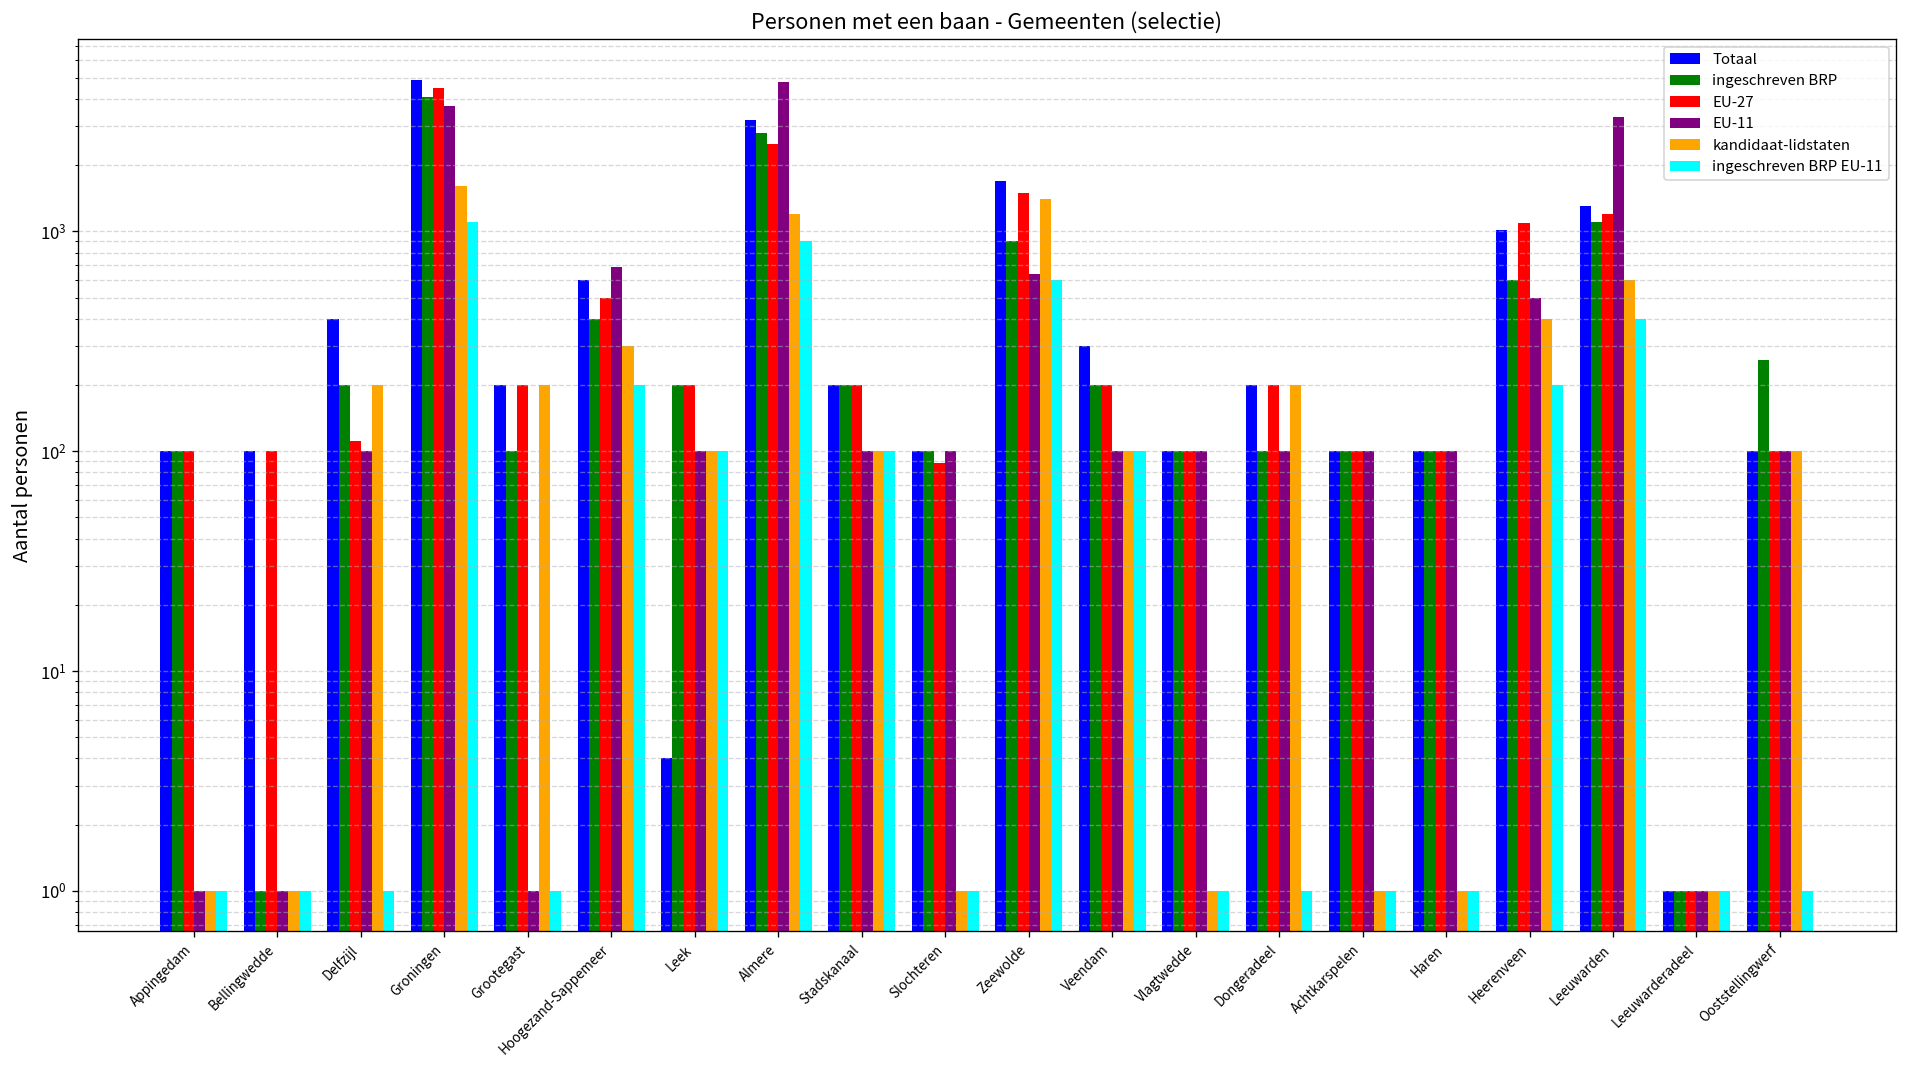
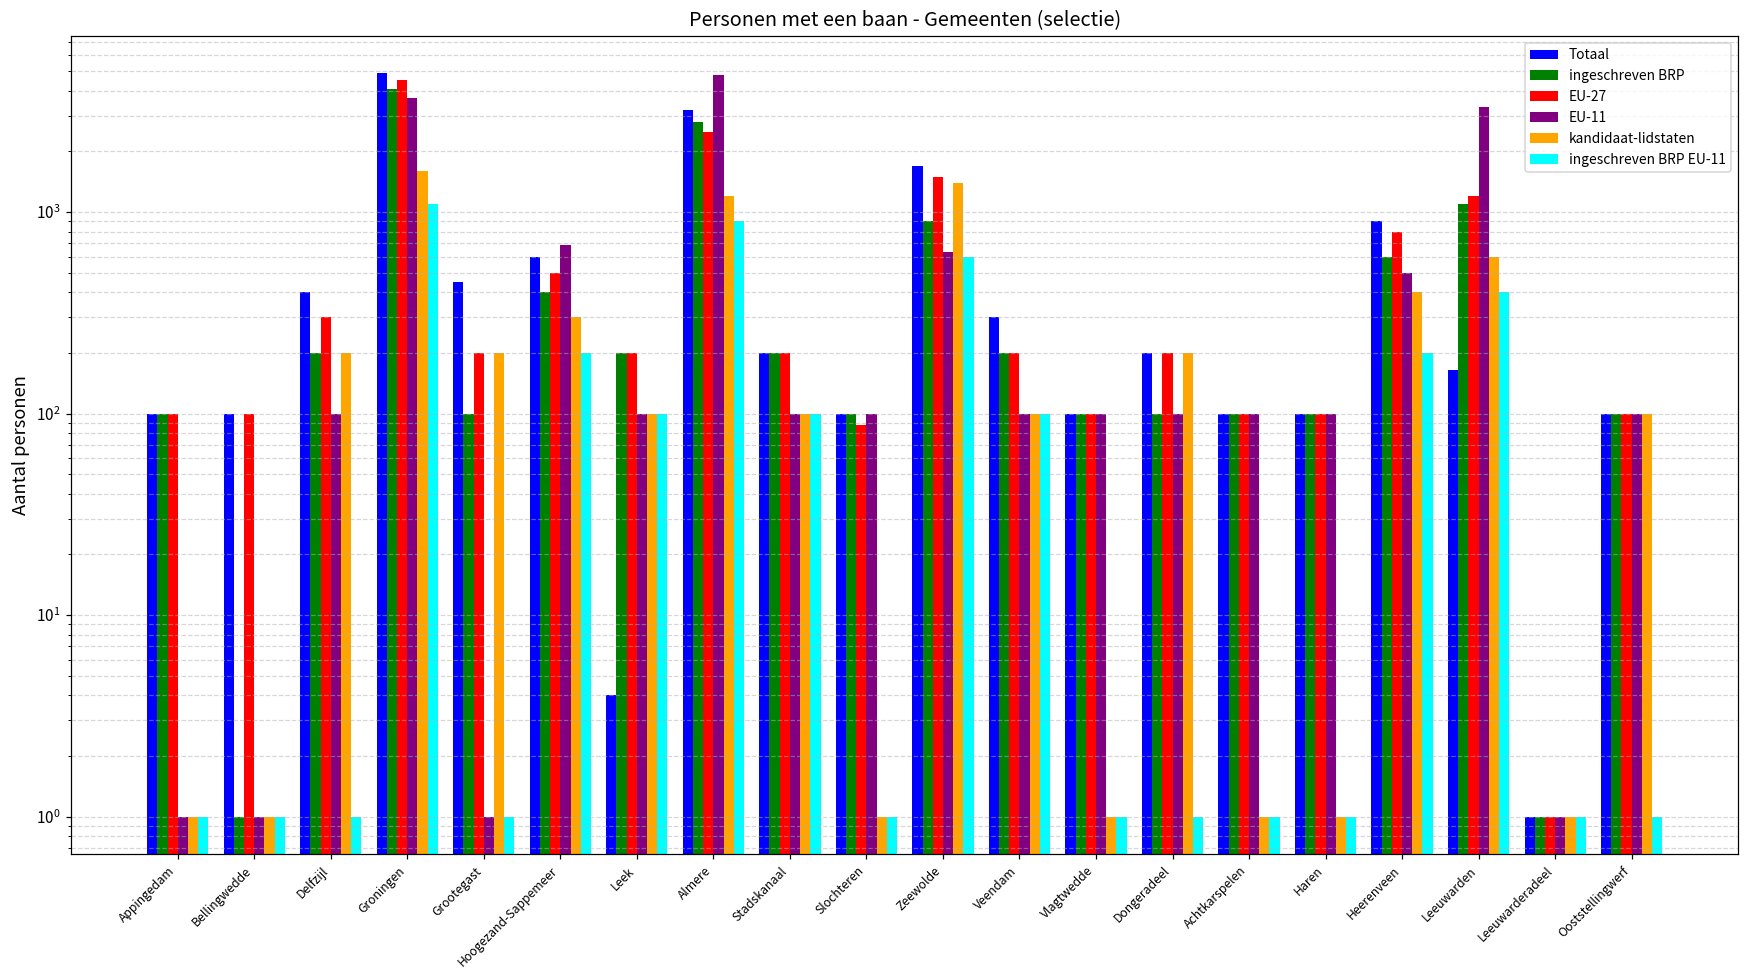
EU-27, Delfzijl: 110 -> 300
Totaal, Grootegast: 200 -> 450
Totaal, Heerenveen: 1000 -> 900
EU-27, Heerenveen: 1100 -> 800
Totaal, Leeuwarden: 1300 -> 160
ingeschreven BRP, Ooststellingwerf: 260 -> 100
